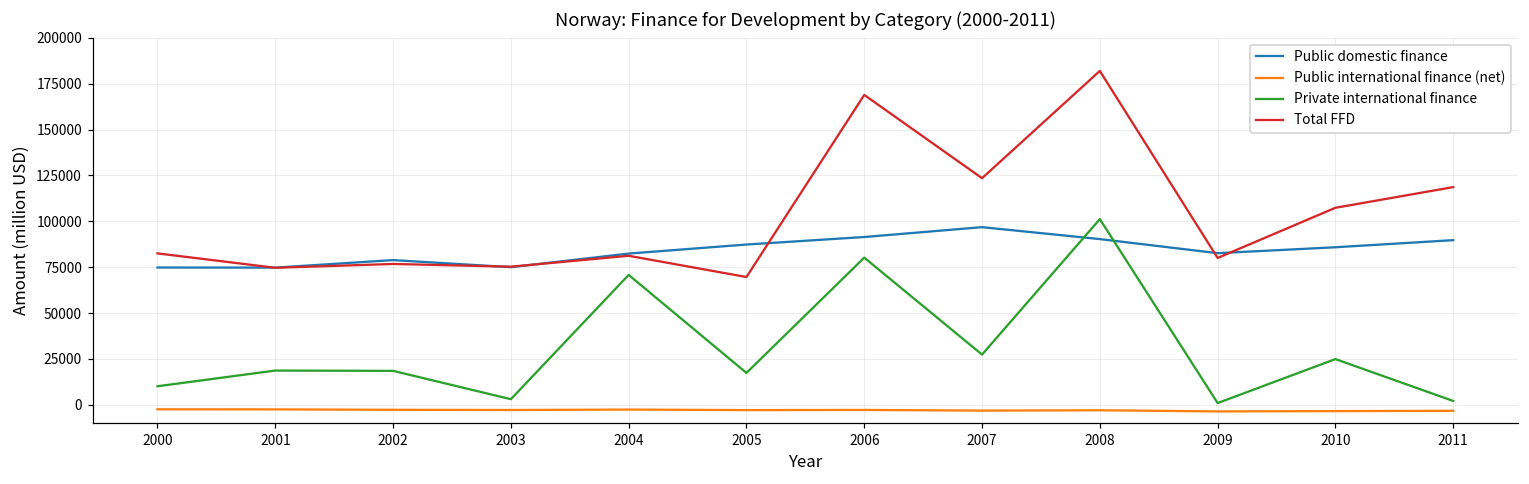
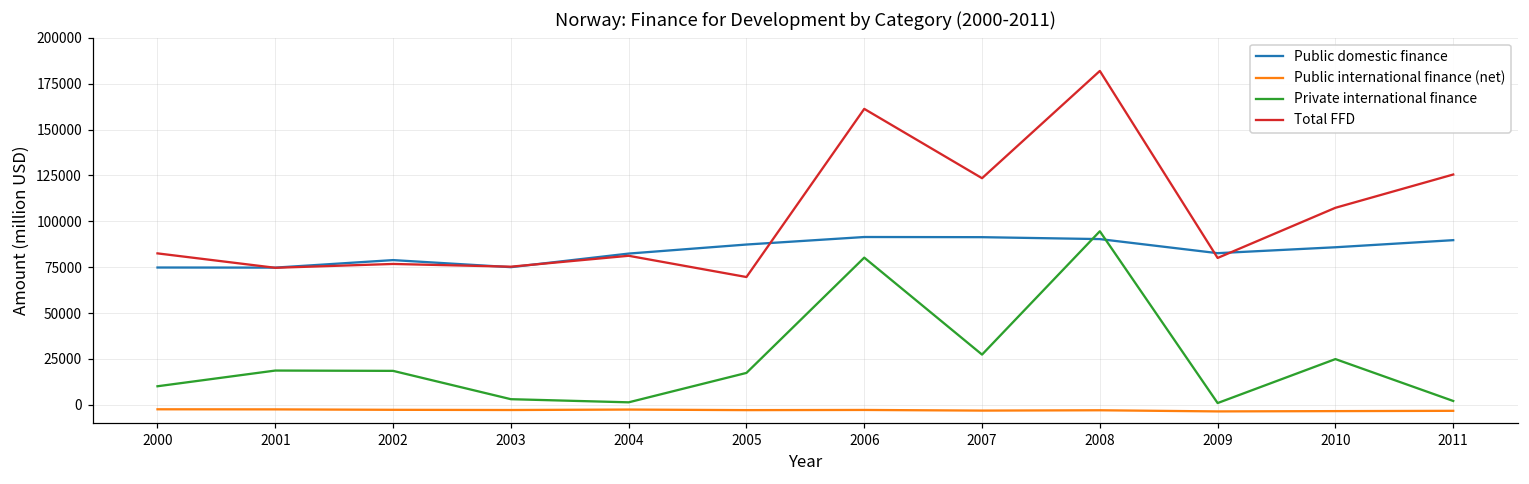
Private international finance, 2004: 71000 -> 1000
Total FFD, 2006: 169000 -> 161000
Public domestic finance, 2007: 97000 -> 91000
Private international finance, 2008: 101000 -> 95000
Total FFD, 2011: 119000 -> 125000
